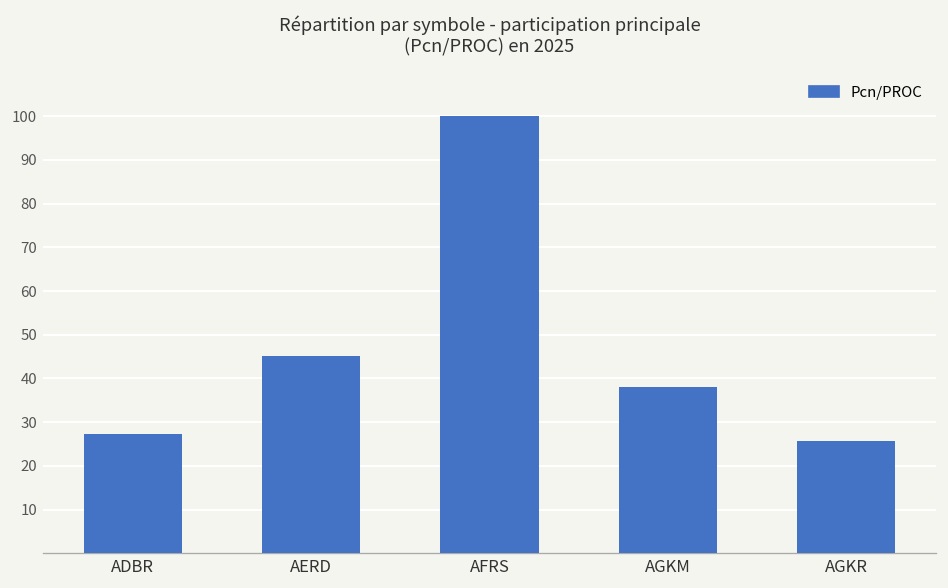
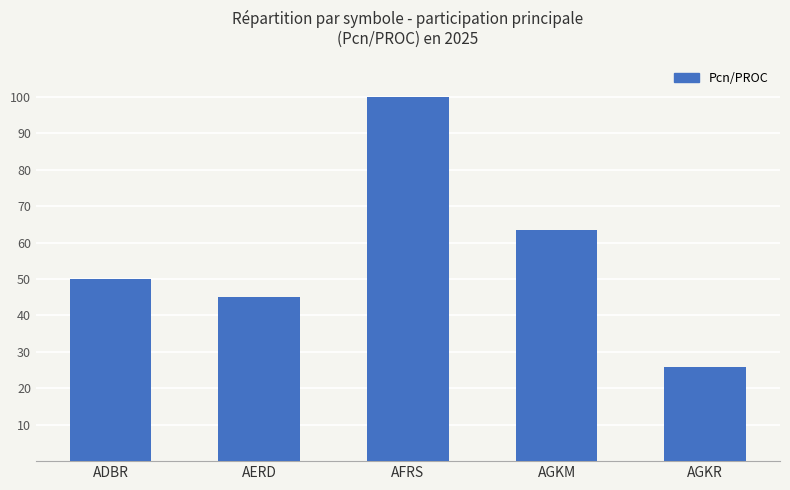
ADBR: 27 -> 50
AGKM: 38 -> 64
